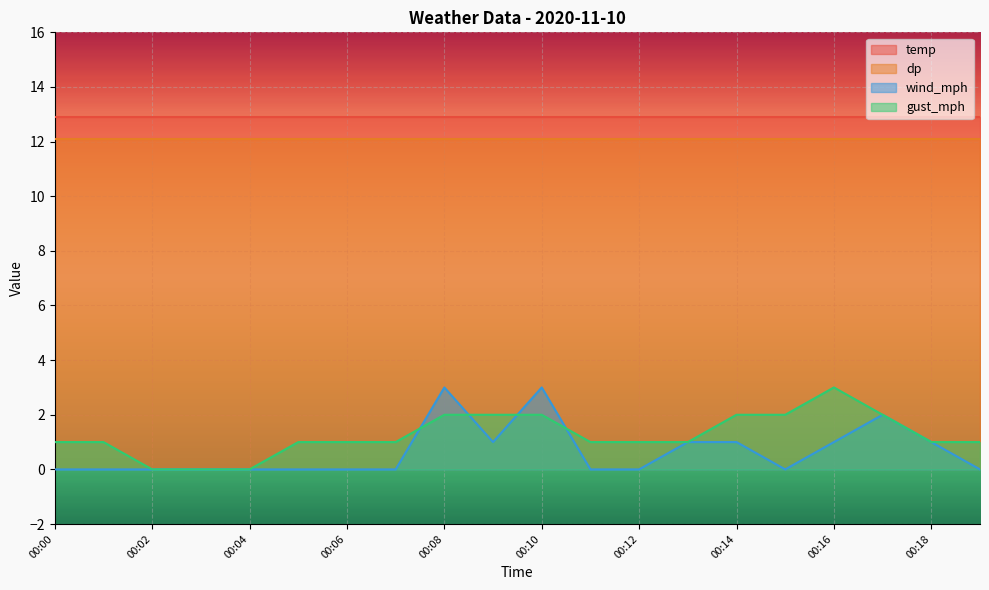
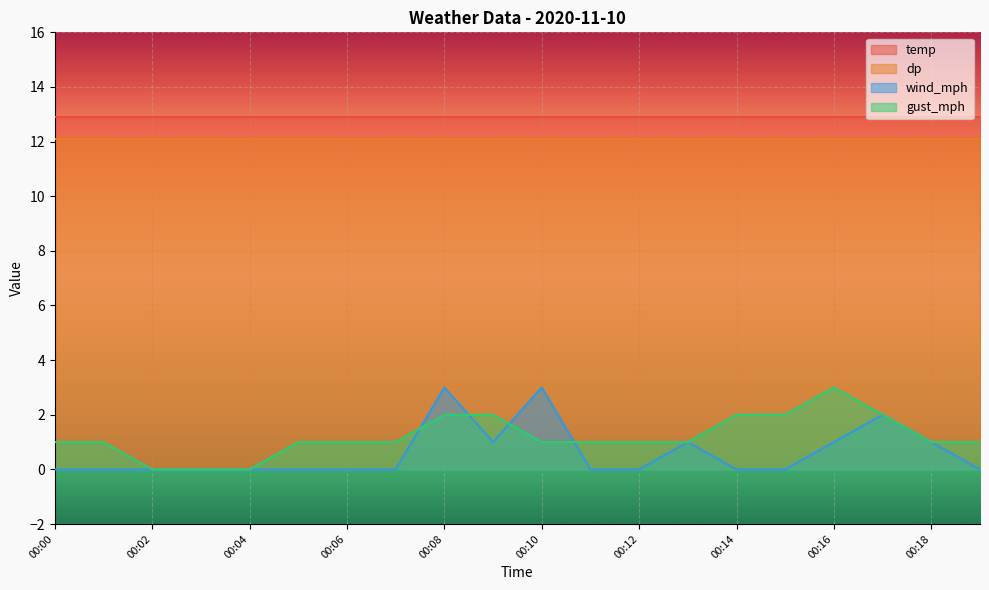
gust_mph, 00:10: 2 -> 1
wind_mph, 00:14: 1 -> 0
